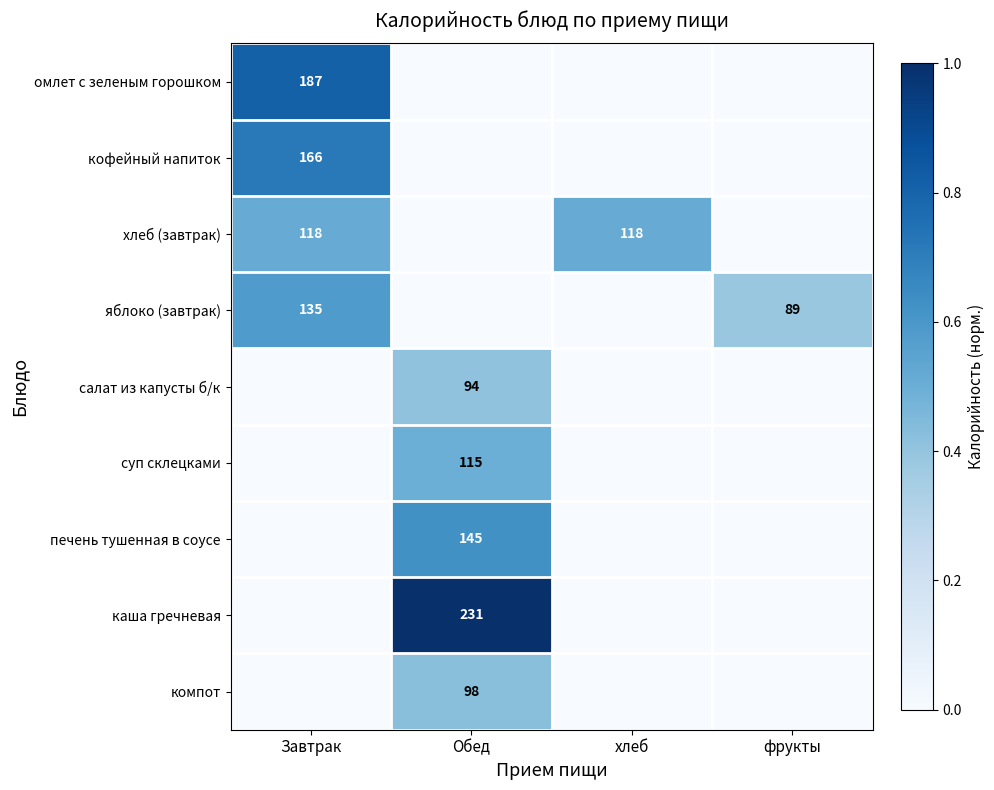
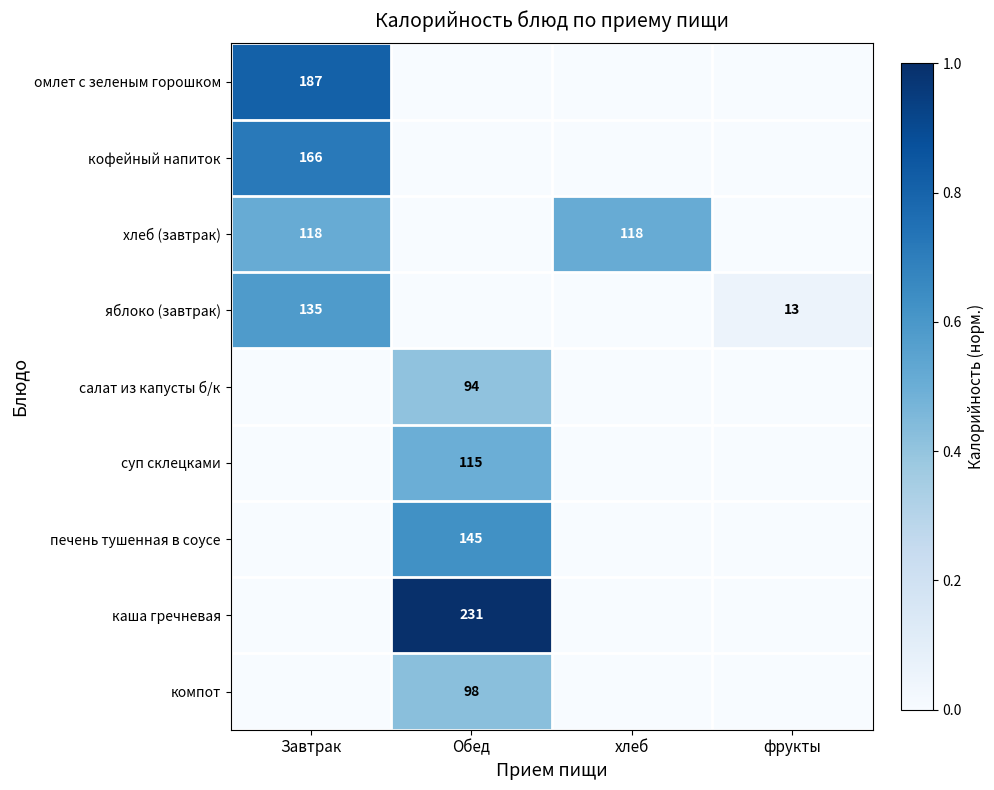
яблоко (завтрак), фрукты: 89 -> 13
